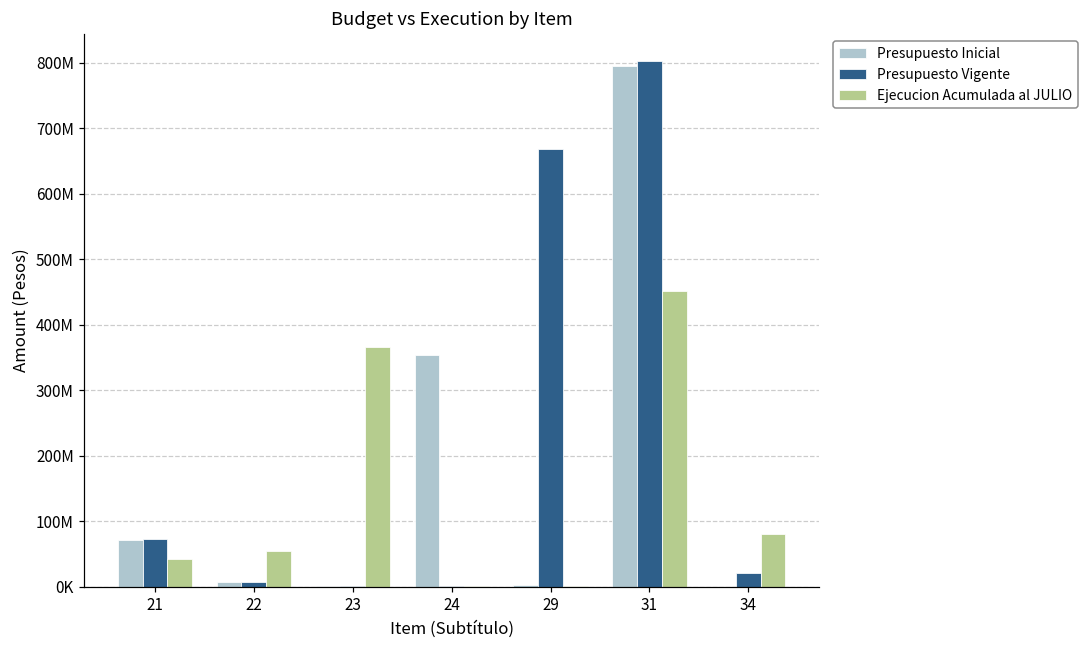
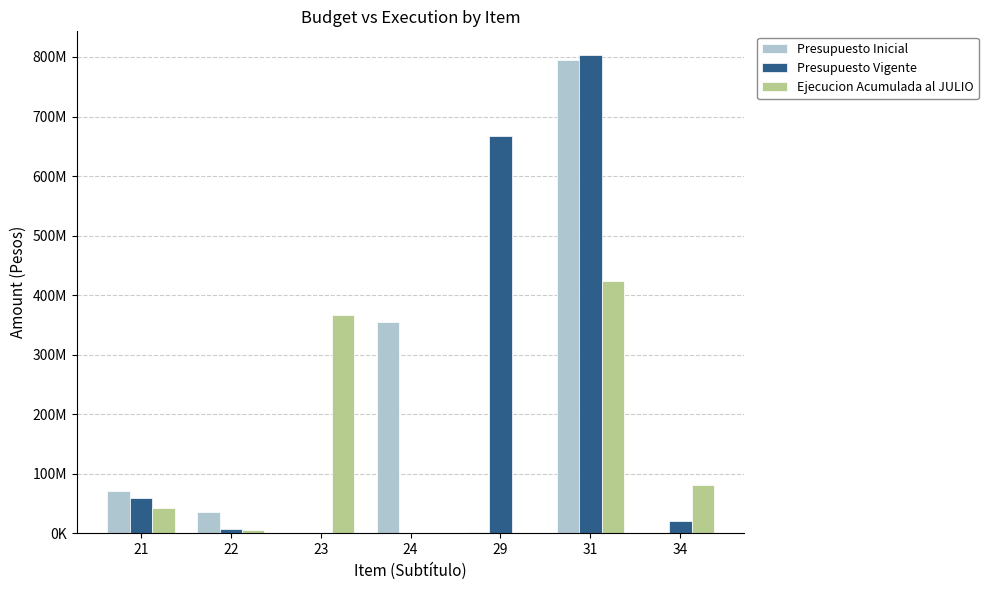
Presupuesto Vigente, 21: 70000000 -> 60000000
Presupuesto Inicial, 22: 10000000 -> 40000000
Ejecucion Acumulada al JULIO, 22: 50000000 -> 0
Ejecucion Acumulada al JULIO, 31: 450000000 -> 420000000
